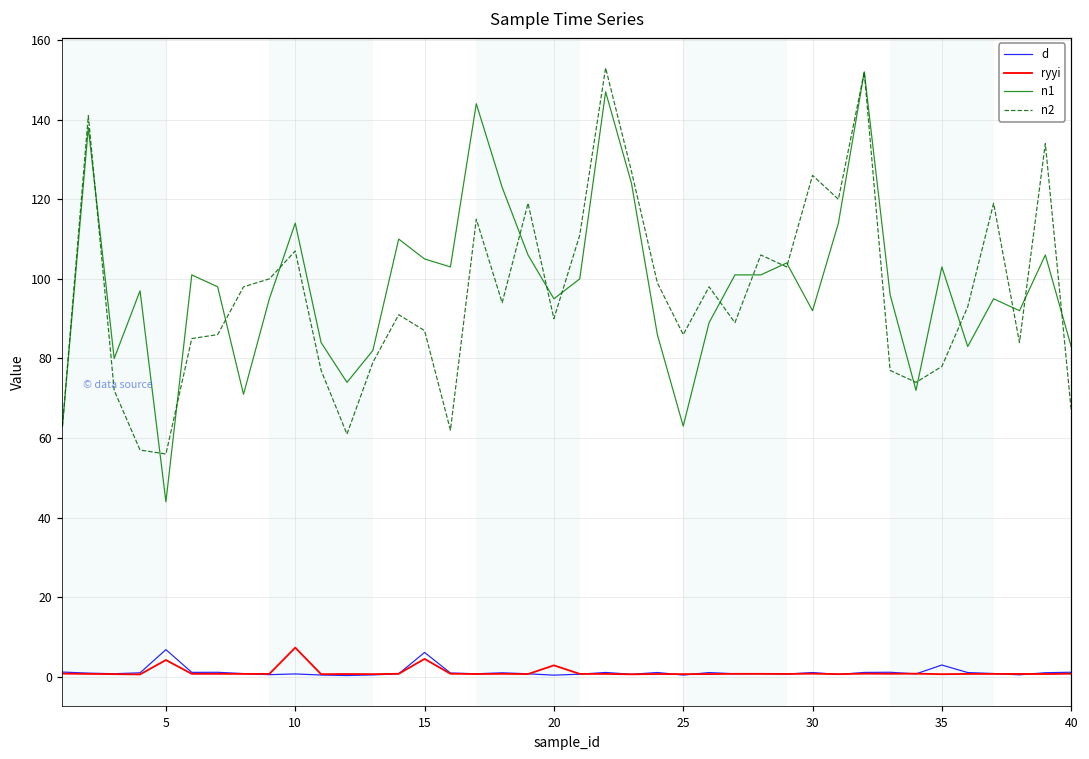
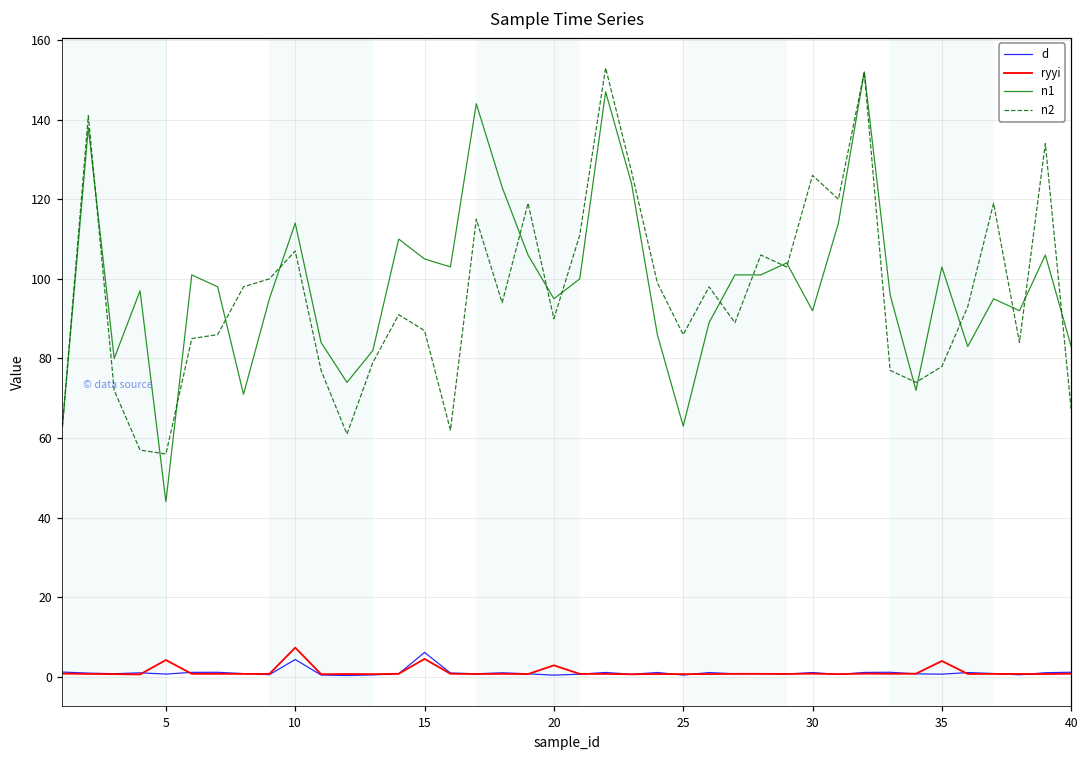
d, 5: 7 -> 1
d, 10: 1 -> 4
d, 35: 3 -> 1
ryyi, 35: 1 -> 4
